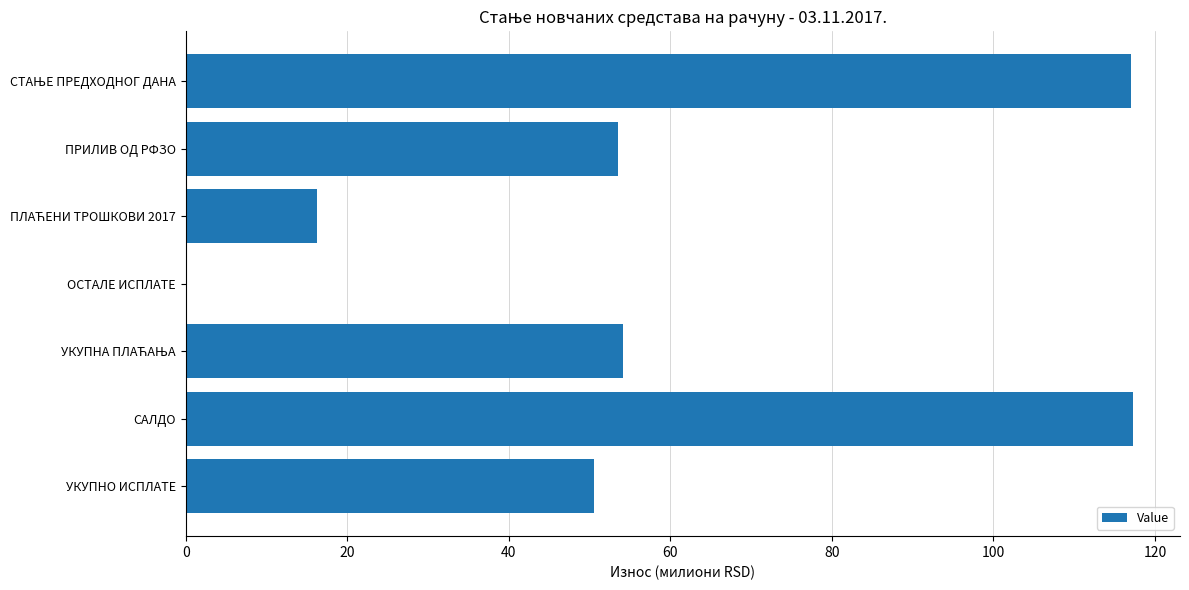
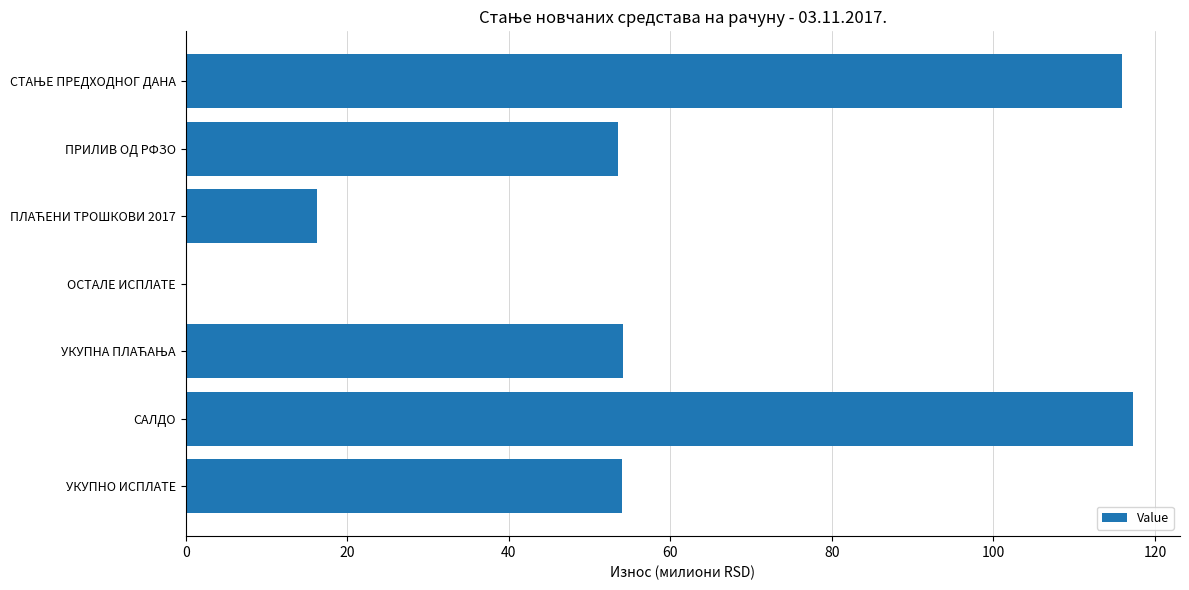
СТАЊЕ ПРЕДХОДНОГ ДАНА: 117 -> 116
УКУПНО ИСПЛАТЕ: 51 -> 54
